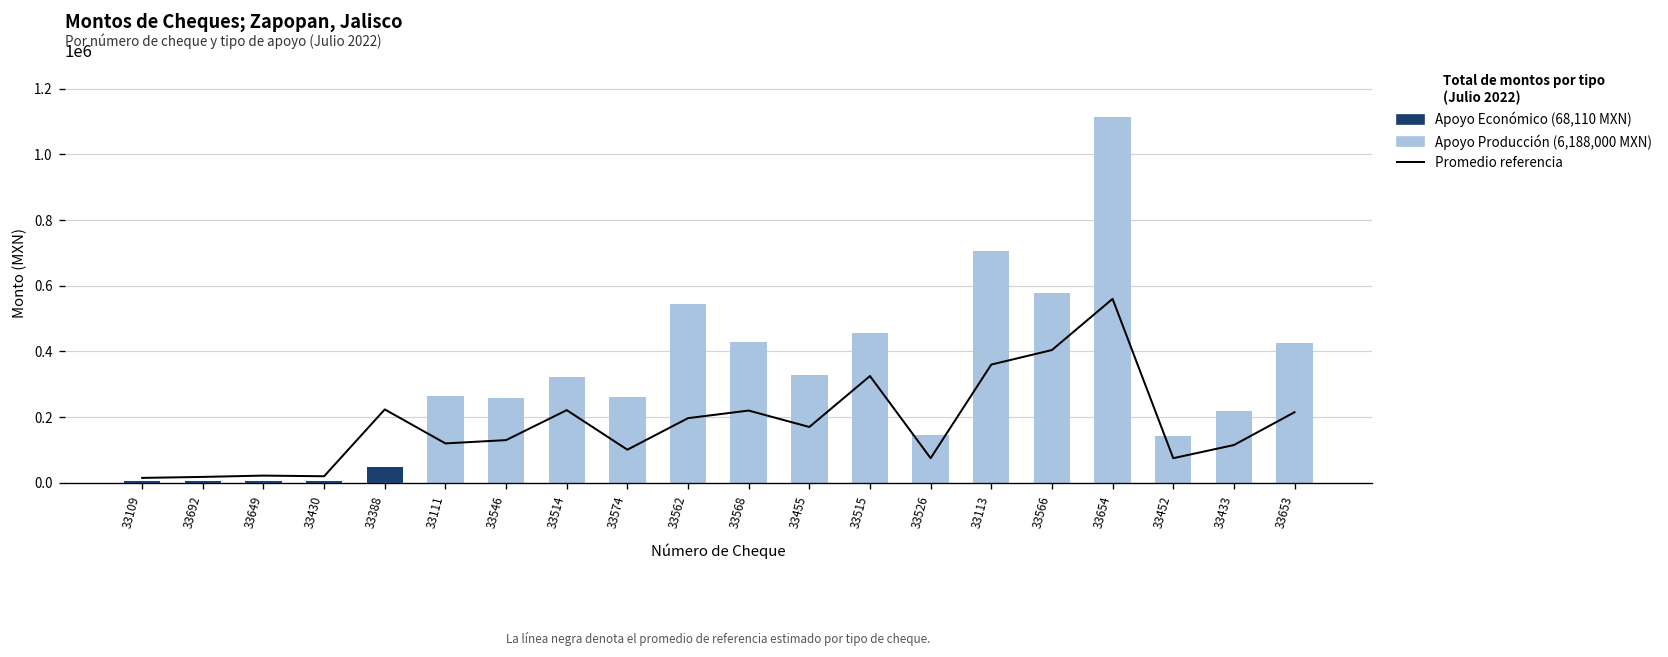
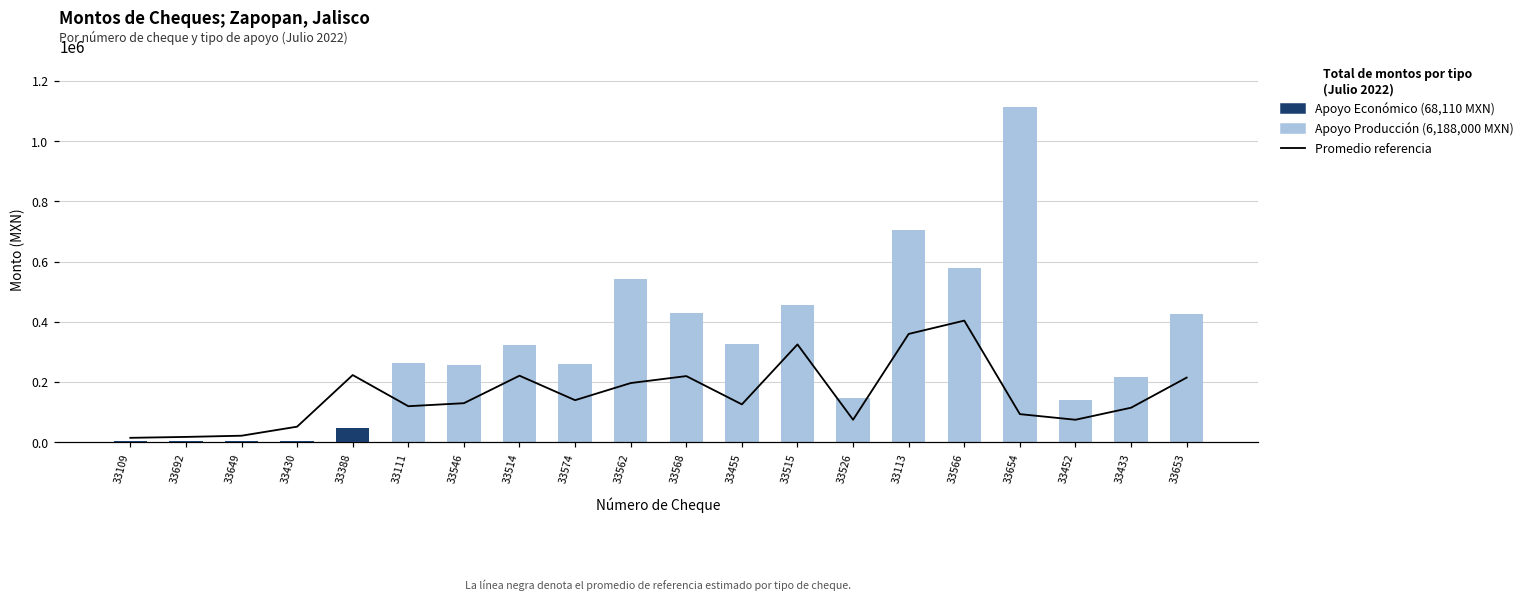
Promedio referencia, 33430: 20000 -> 50000
Promedio referencia, 33574: 100000 -> 140000
Promedio referencia, 33455: 170000 -> 130000
Promedio referencia, 33654: 560000 -> 90000
